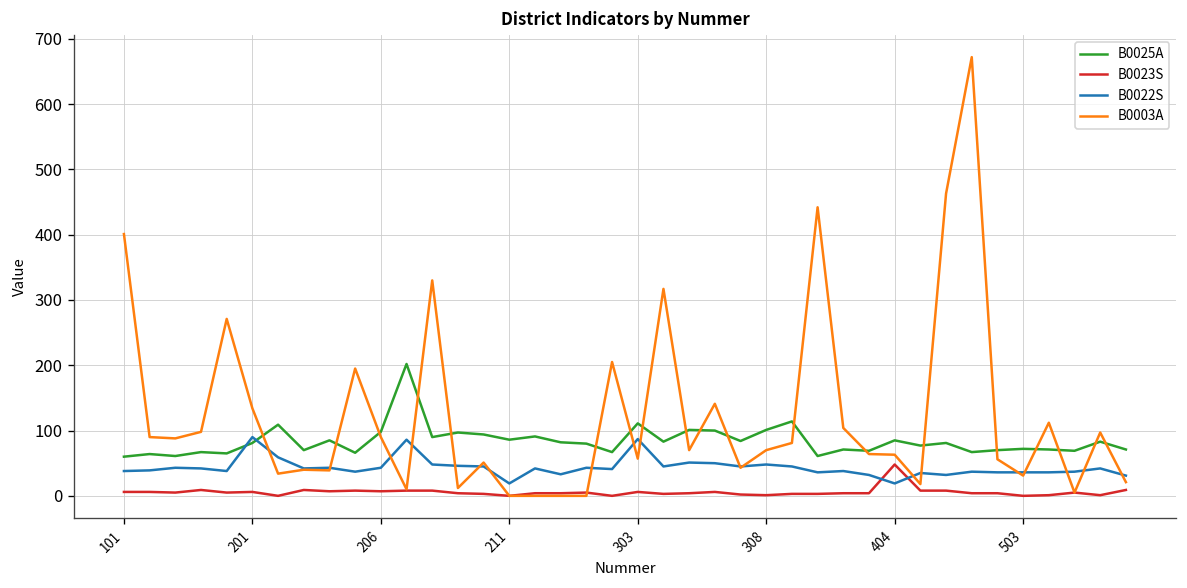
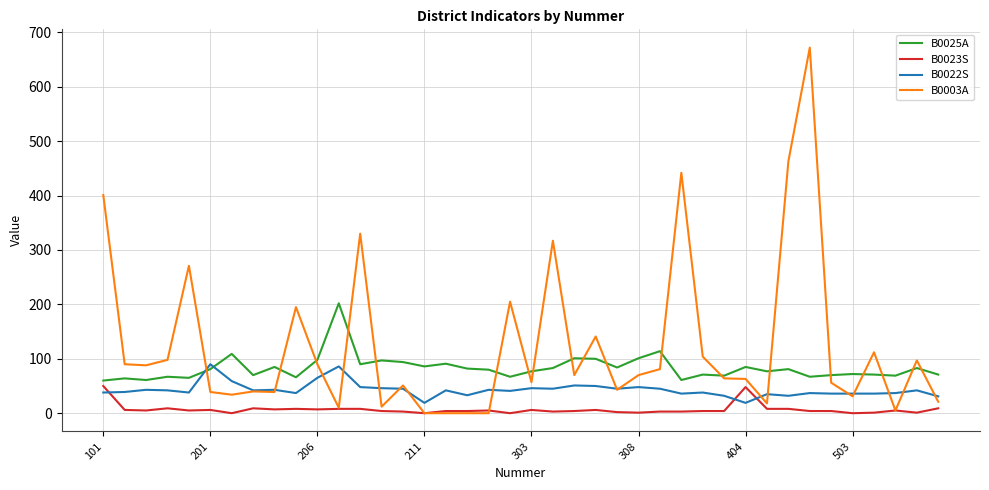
B0023S, 101: 10 -> 50
B0003A, 201: 130 -> 40
B0022S, 206: 40 -> 70
B0025A, 303: 110 -> 80
B0022S, 303: 90 -> 50
